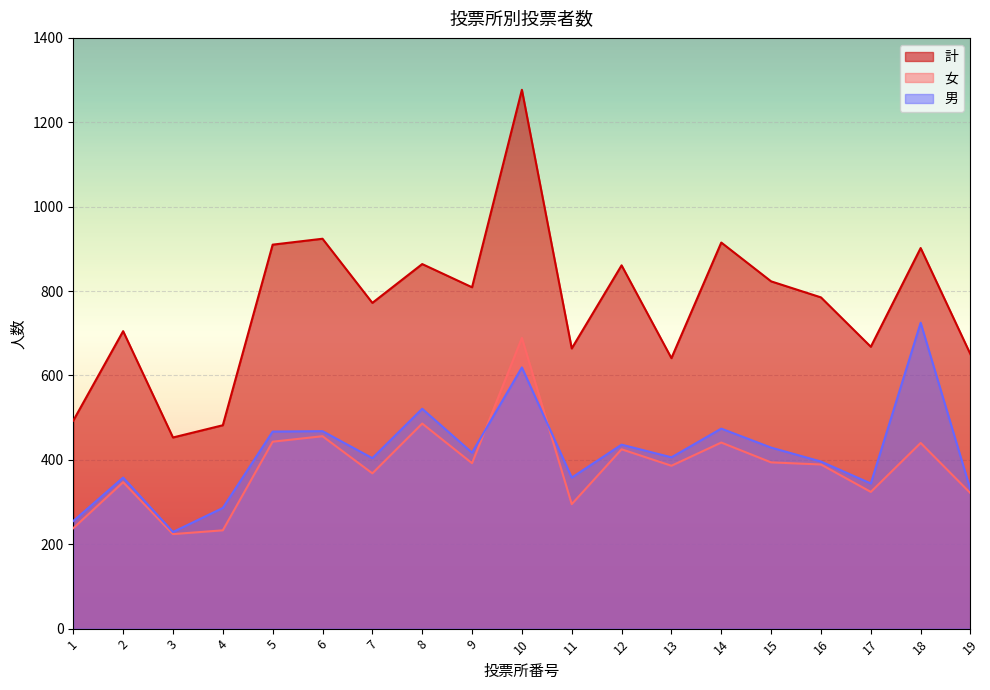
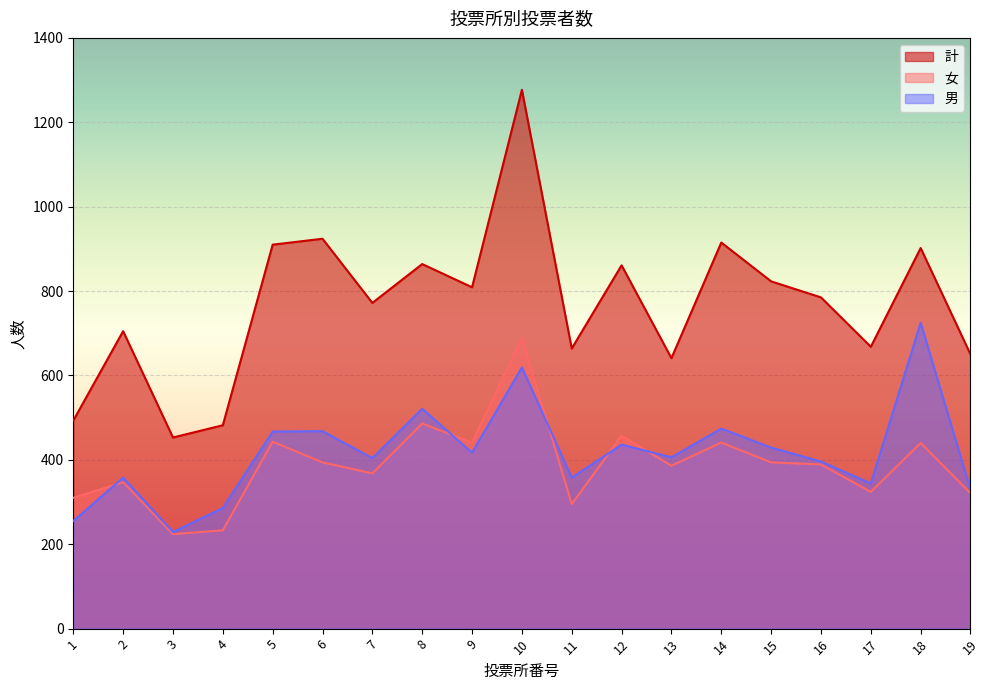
女, 1: 240 -> 310
女, 6: 460 -> 390
女, 9: 390 -> 440
女, 12: 430 -> 460
